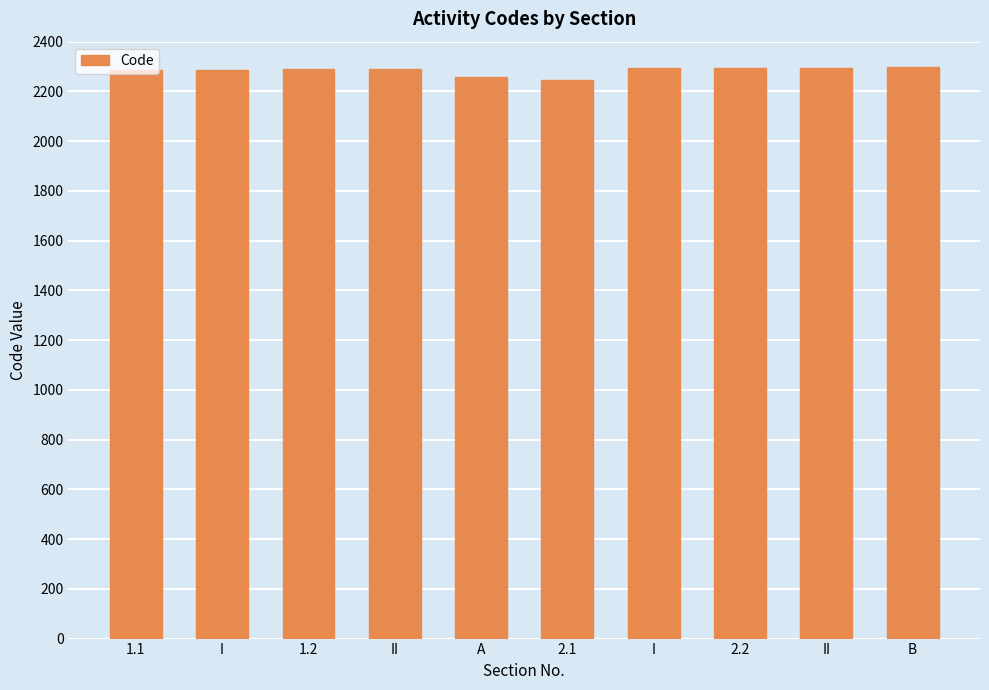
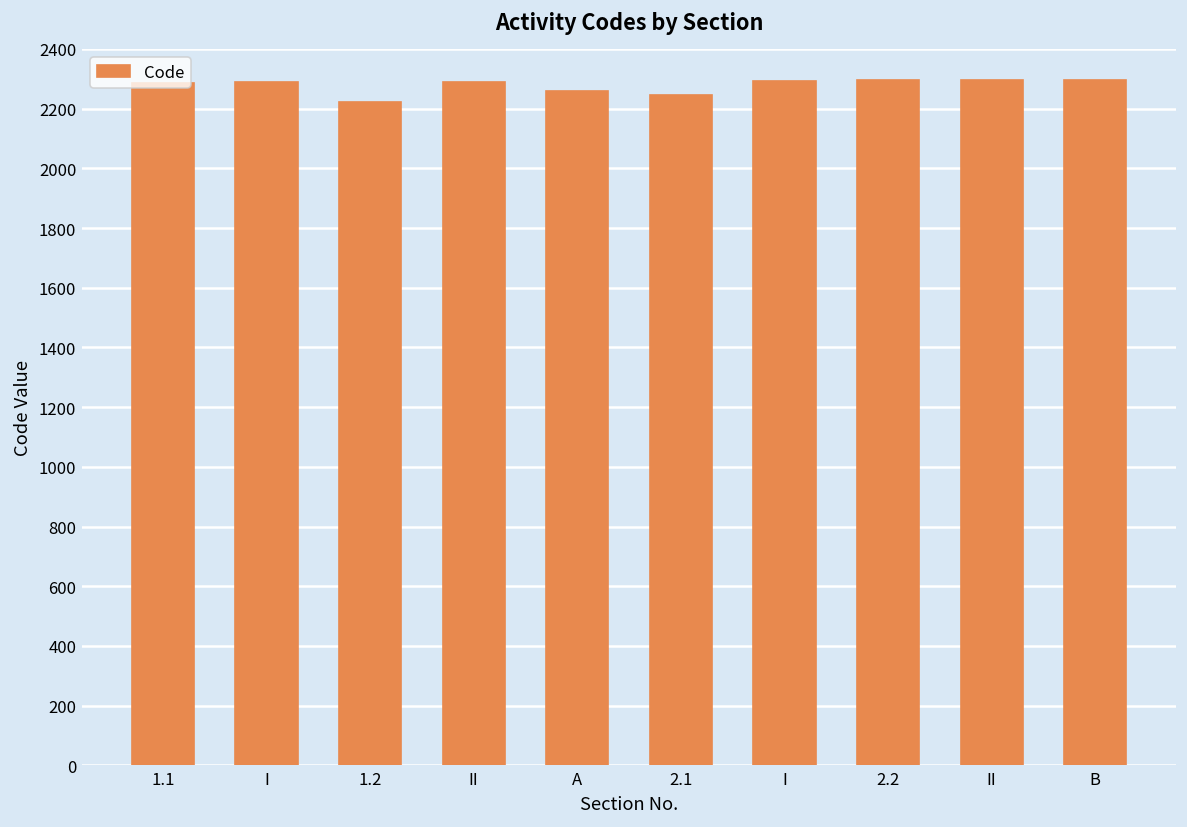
1.2: 2290 -> 2220
